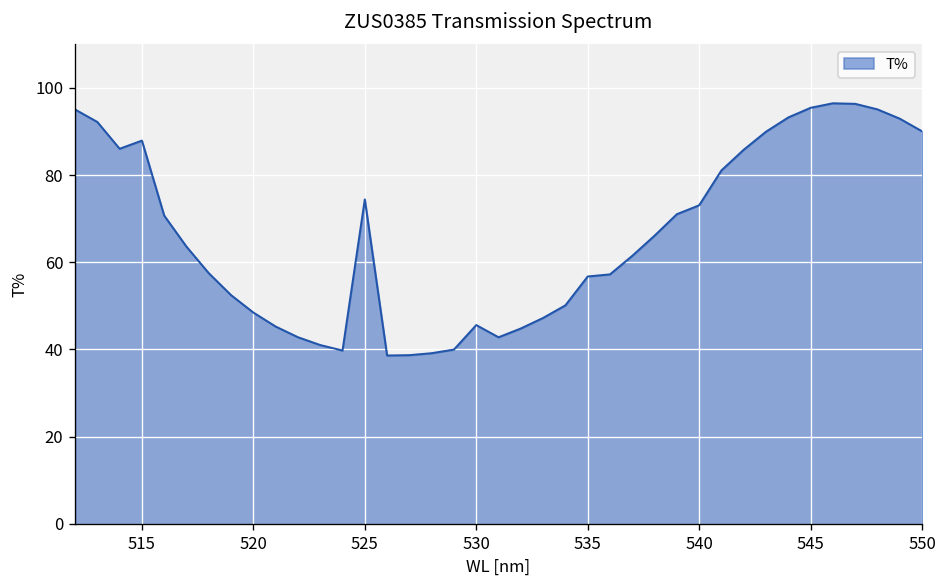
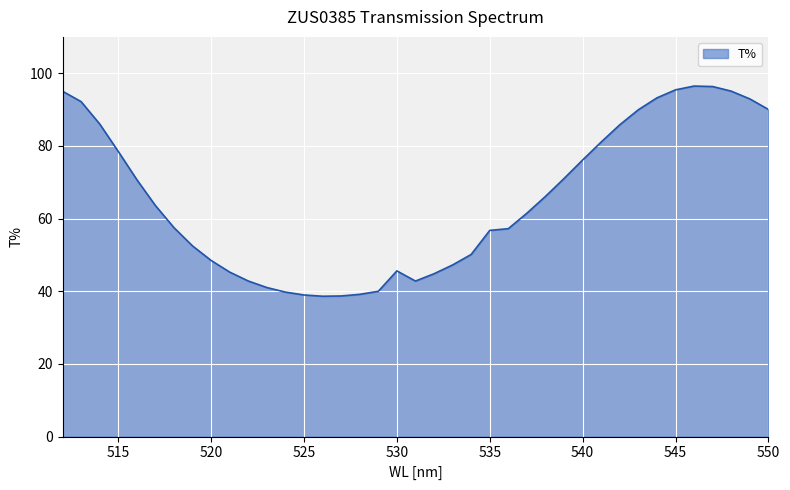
515: 88 -> 78
525: 74 -> 39
540: 73 -> 76
